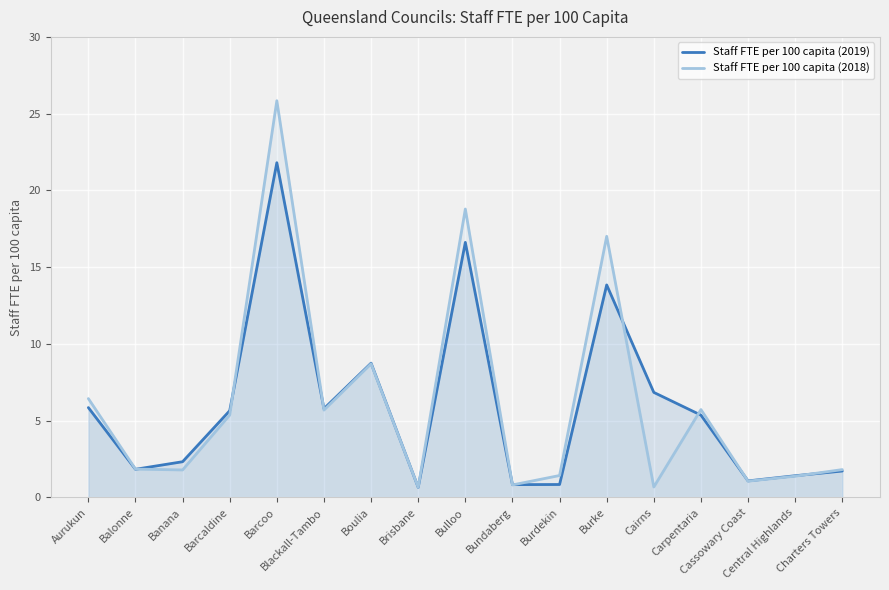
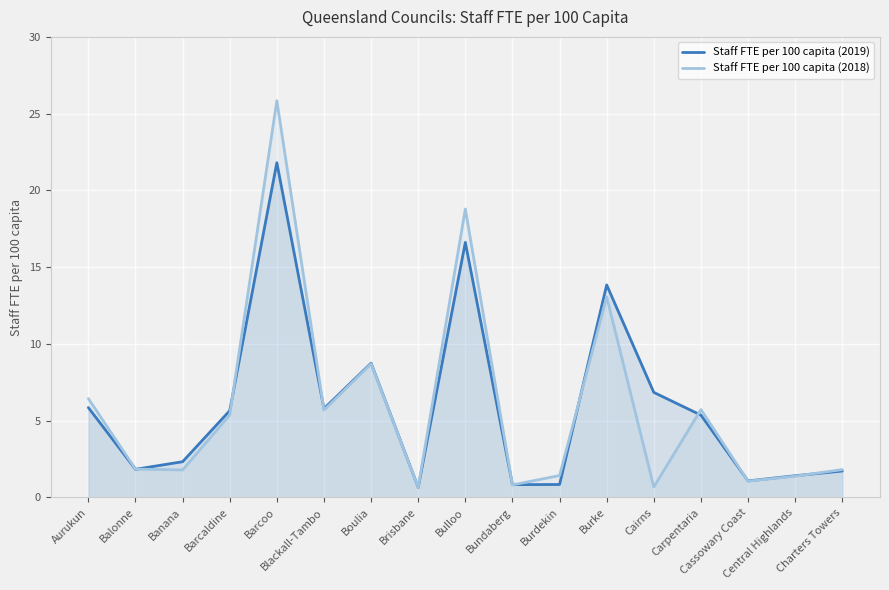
Staff FTE per 100 capita (2018), Burke: 17.0 -> 13.1
